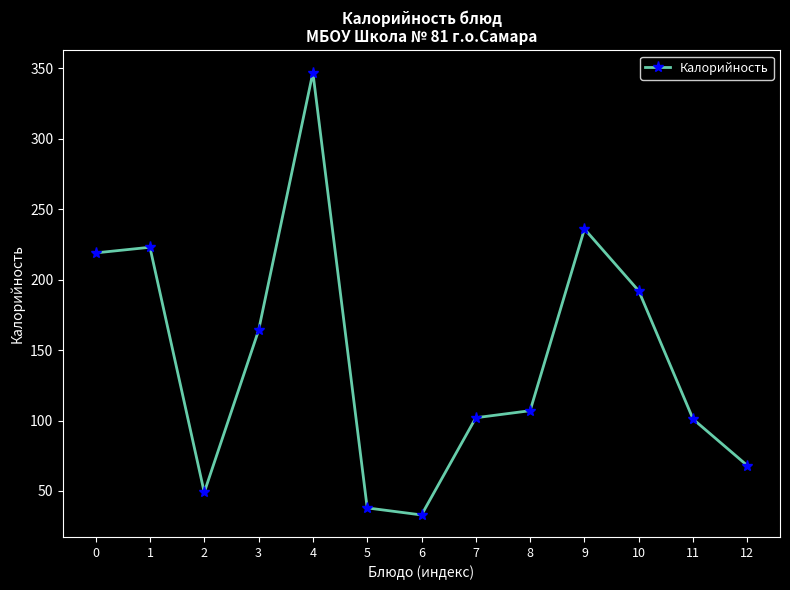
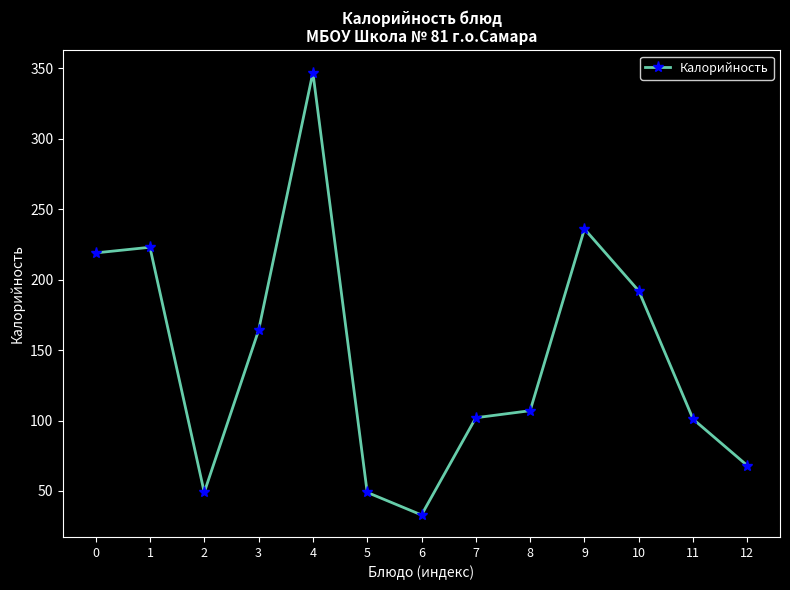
5: 38 -> 49
